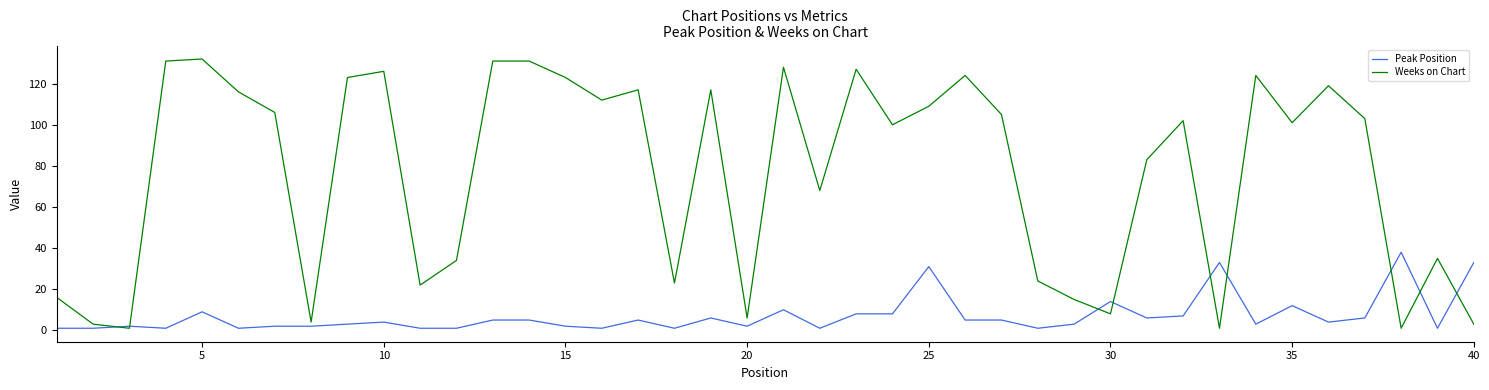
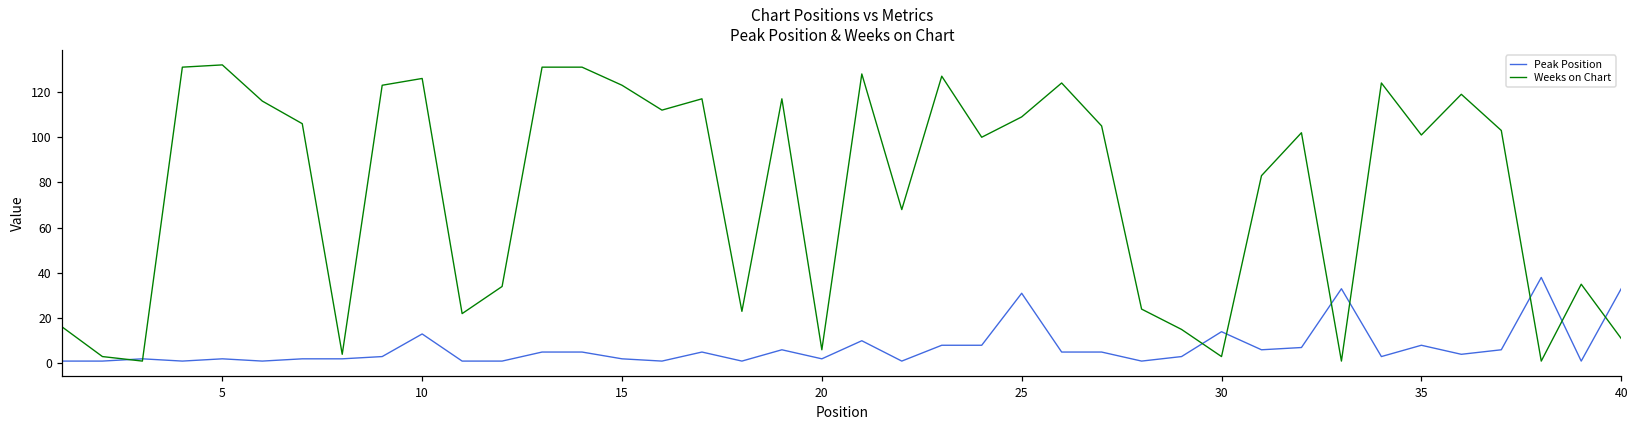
Peak Position, 5: 9 -> 2
Peak Position, 10: 4 -> 13
Weeks on Chart, 30: 8 -> 3
Peak Position, 35: 12 -> 8
Weeks on Chart, 40: 3 -> 11
